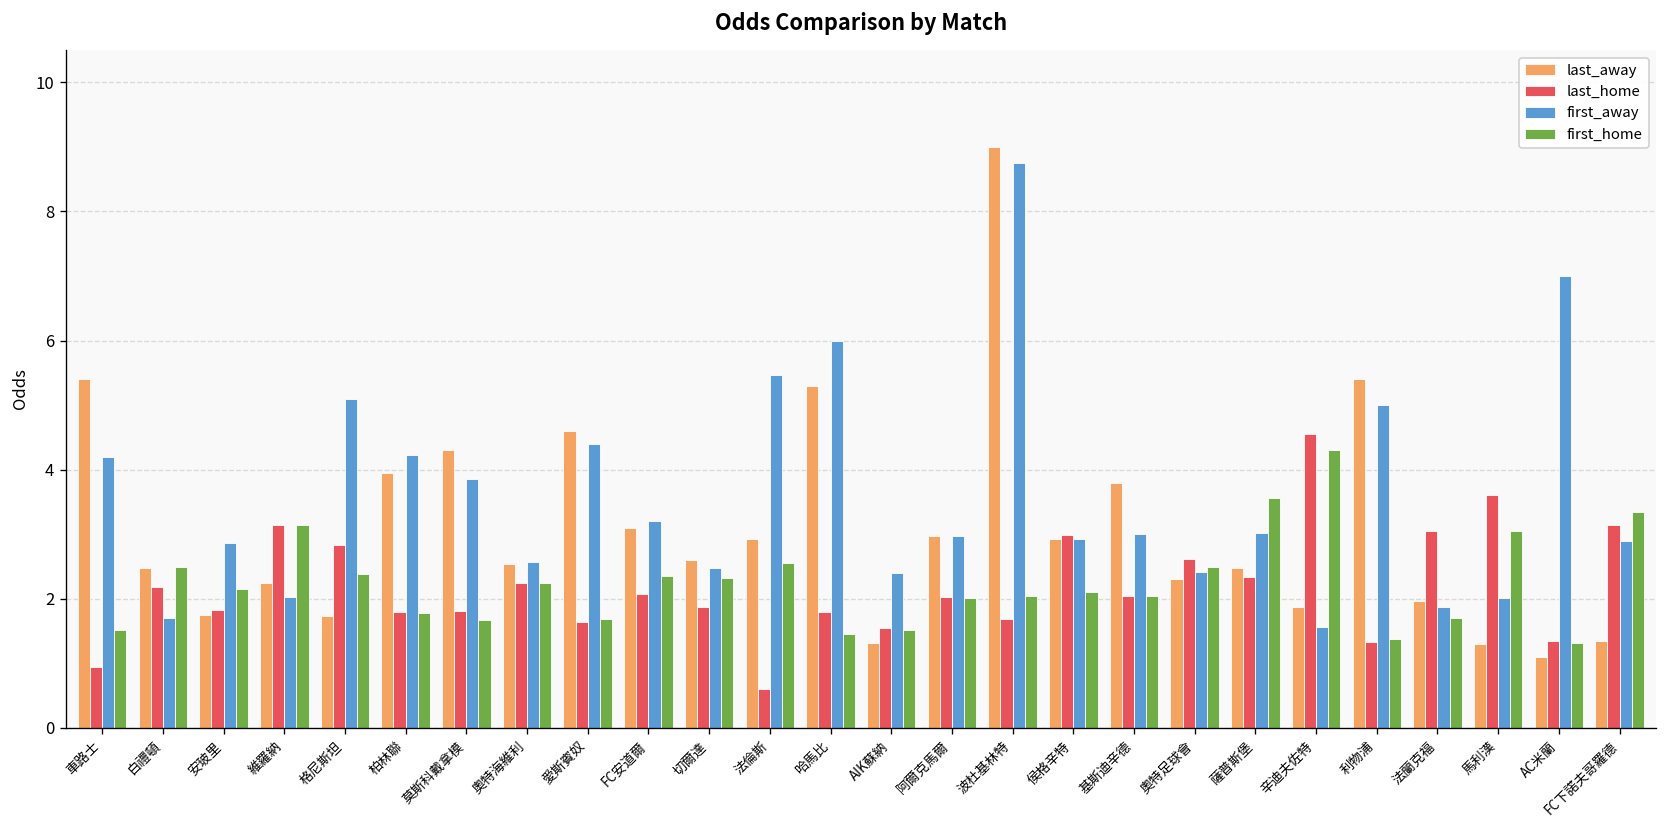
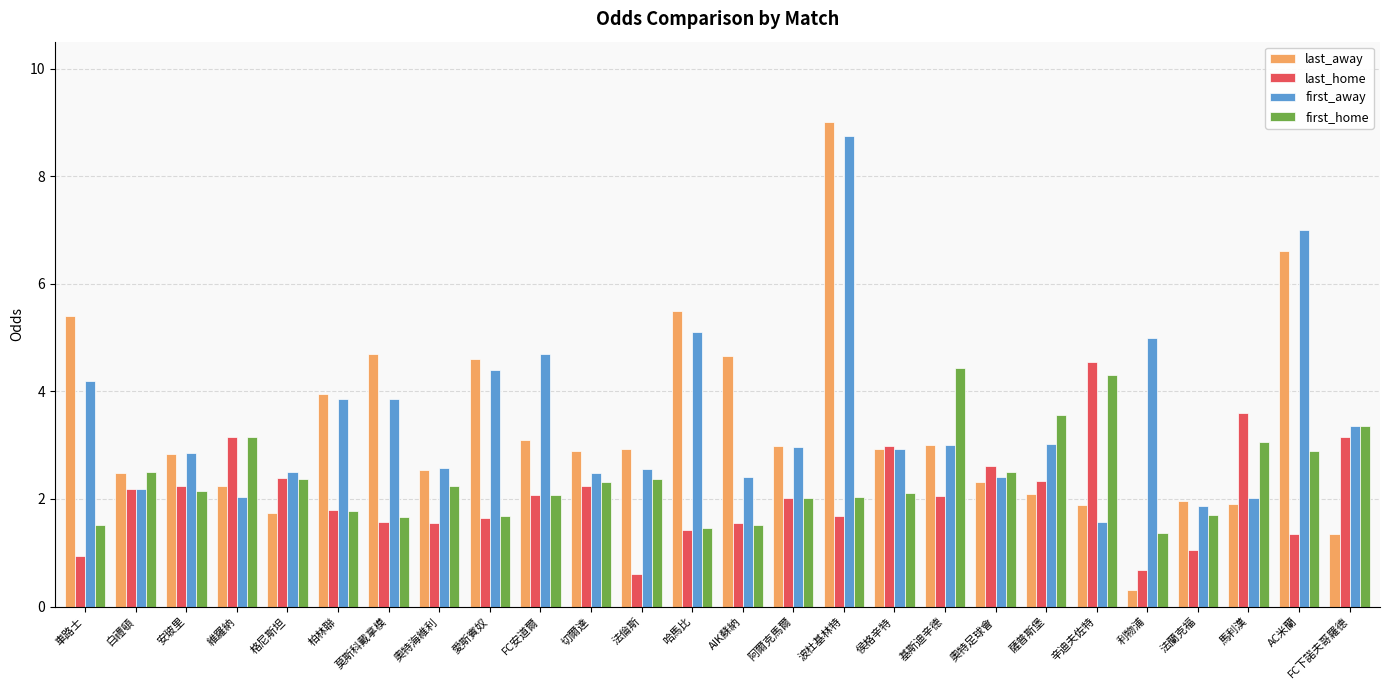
first_away, 白禮頓: 1.7 -> 2.2
last_away, 安玻里: 1.8 -> 2.8
last_home, 安玻里: 1.8 -> 2.2
last_home, 格尼斯坦: 2.8 -> 2.4
first_away, 格尼斯坦: 5.1 -> 2.5
first_away, 柏林聯: 4.2 -> 3.9
last_away, 莫斯科戴拿模: 4.3 -> 4.7
last_home, 莫斯科戴拿模: 1.8 -> 1.6
last_home, 奧特海維利: 2.3 -> 1.6
first_away, FC安道爾: 3.2 -> 4.7
first_home, FC安道爾: 2.4 -> 2.1
last_away, 切爾達: 2.6 -> 2.9
last_home, 切爾達: 1.9 -> 2.2
first_away, 法倫斯: 5.5 -> 2.6
first_home, 法倫斯: 2.6 -> 2.4
last_away, 哈馬比: 5.3 -> 5.5
last_home, 哈馬比: 1.8 -> 1.4
first_away, 哈馬比: 6.0 -> 5.1
last_away, AIK蘇納: 1.3 -> 4.7
last_away, 基斯迪辛德: 3.8 -> 3.0
first_home, 基斯迪辛德: 2.1 -> 4.4
last_away, 薩普斯堡: 2.5 -> 2.1
last_away, 利物浦: 5.4 -> 0.3
last_home, 利物浦: 1.3 -> 0.7
last_home, 法蘭克福: 3.1 -> 1.1
last_away, 馬利漢: 1.3 -> 1.9
last_away, AC米蘭: 1.1 -> 6.6
first_home, AC米蘭: 1.3 -> 2.9
first_away, FC下諾夫哥羅德: 2.9 -> 3.4
